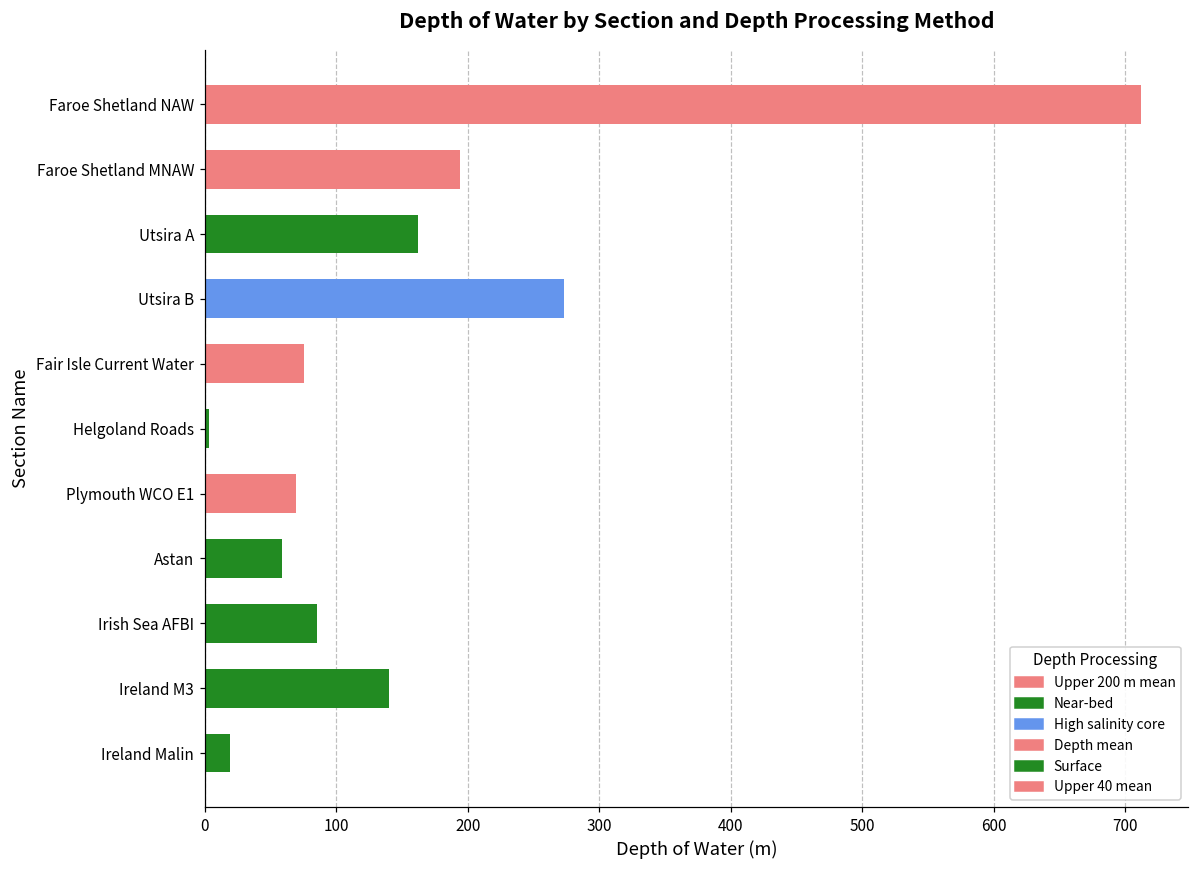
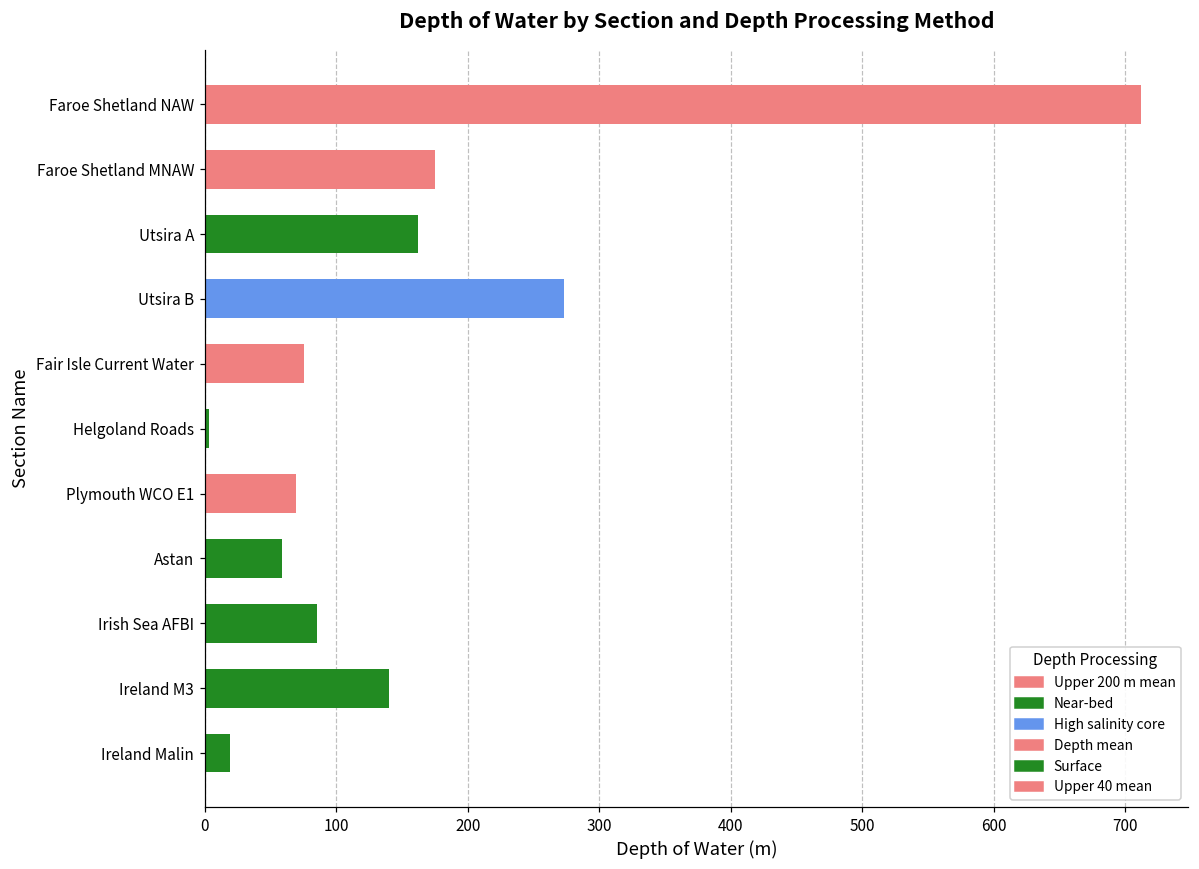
Faroe Shetland MNAW: 194 -> 175
